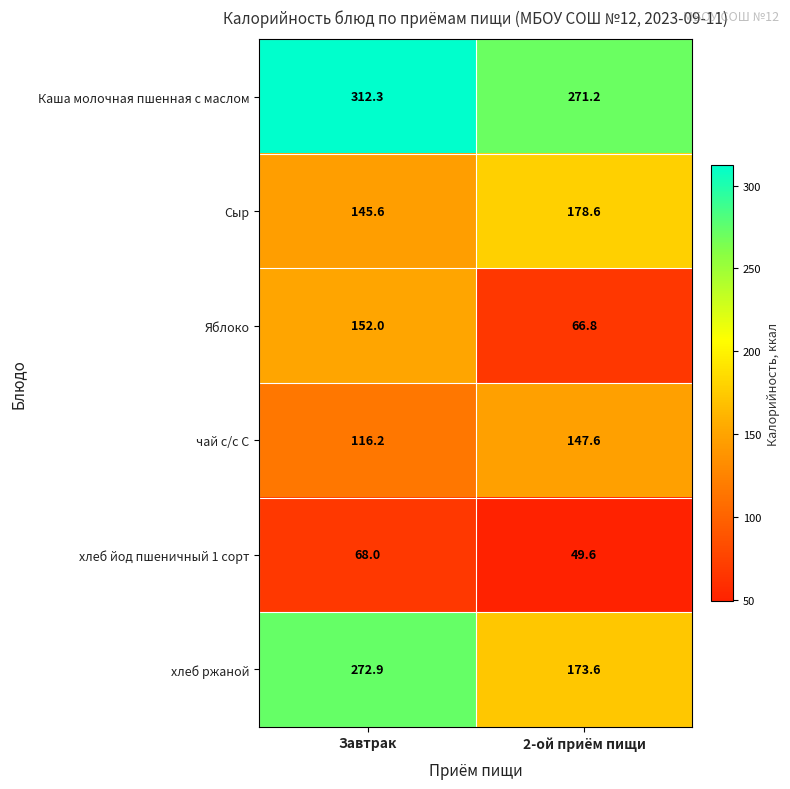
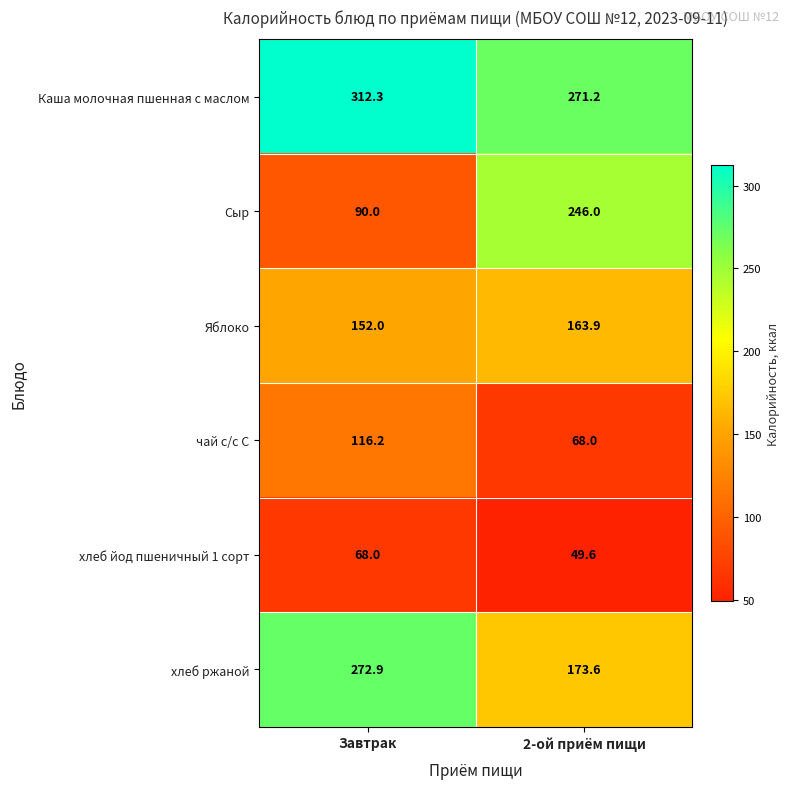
Сыр, Завтрак: 145.6 -> 90.0
Сыр, 2-ой приём пищи: 178.6 -> 246.0
Яблоко, 2-ой приём пищи: 66.8 -> 163.9
чай с/с С, 2-ой приём пищи: 147.6 -> 68.0
